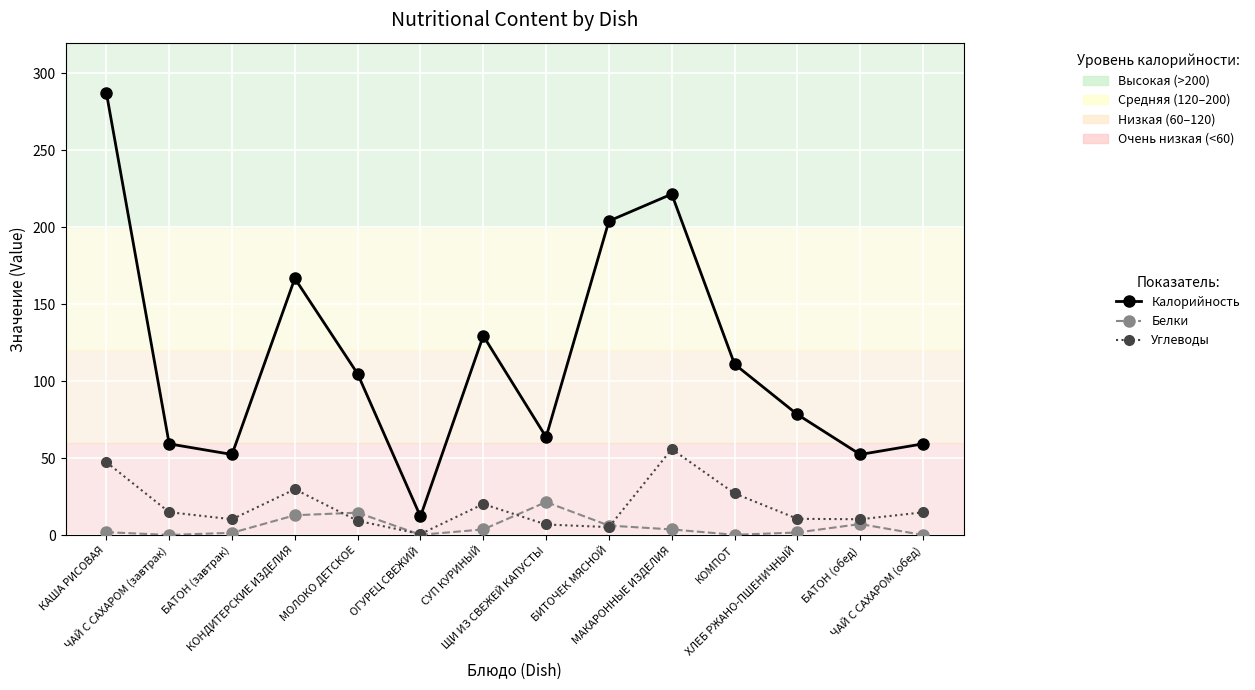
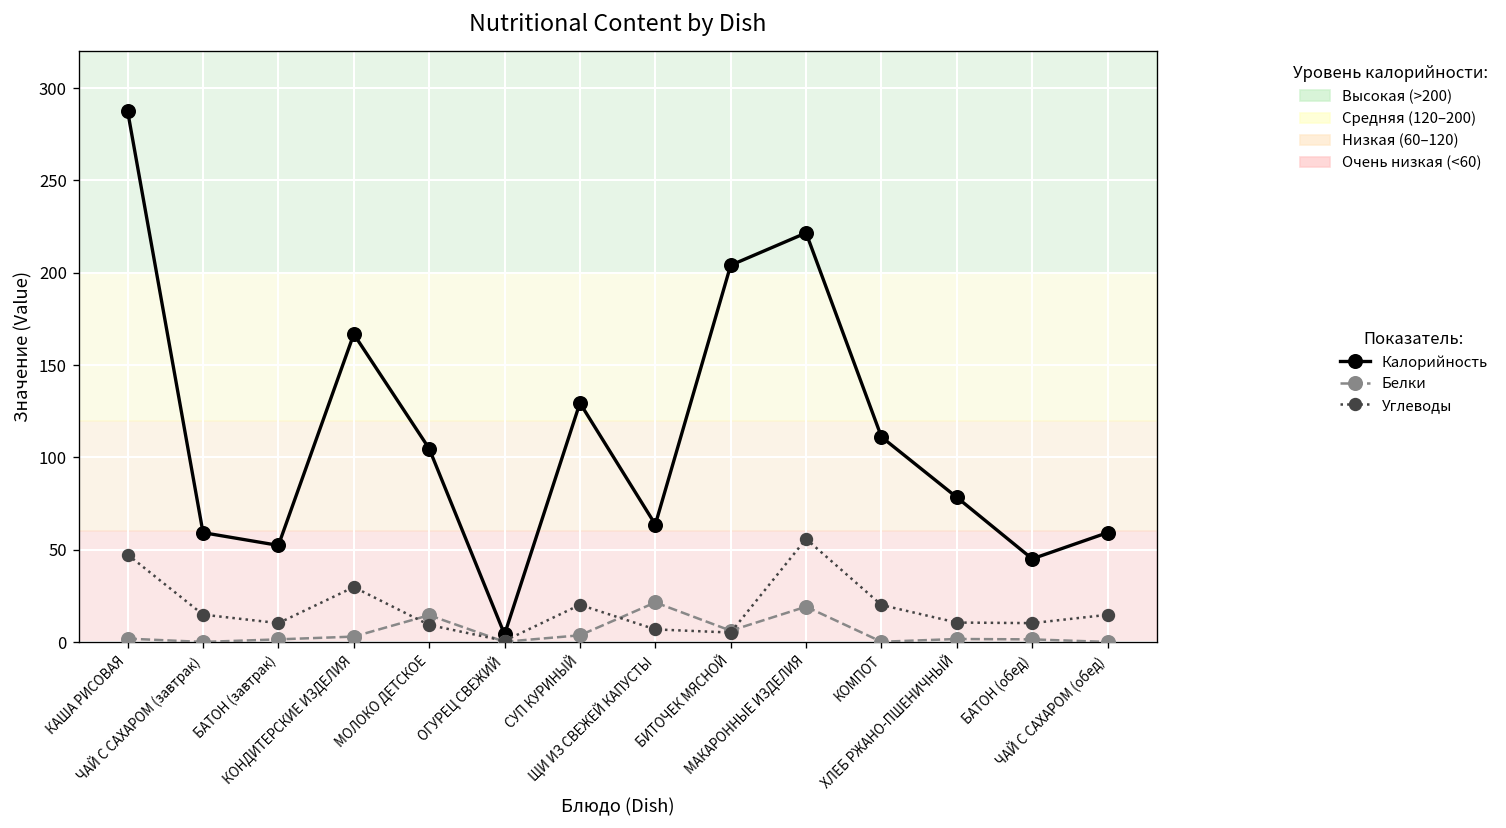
Белки, КОНДИТЕРСКИЕ ИЗДЕЛИЯ: 13 -> 3
Калорийность, ОГУРЕЦ СВЕЖИЙ: 12 -> 4
Белки, МАКАРОННЫЕ ИЗДЕЛИЯ: 4 -> 19
Углеводы, КОМПОТ: 27 -> 20
Калорийность, БАТОН (обед): 52 -> 45
Белки, БАТОН (обед): 7 -> 2
